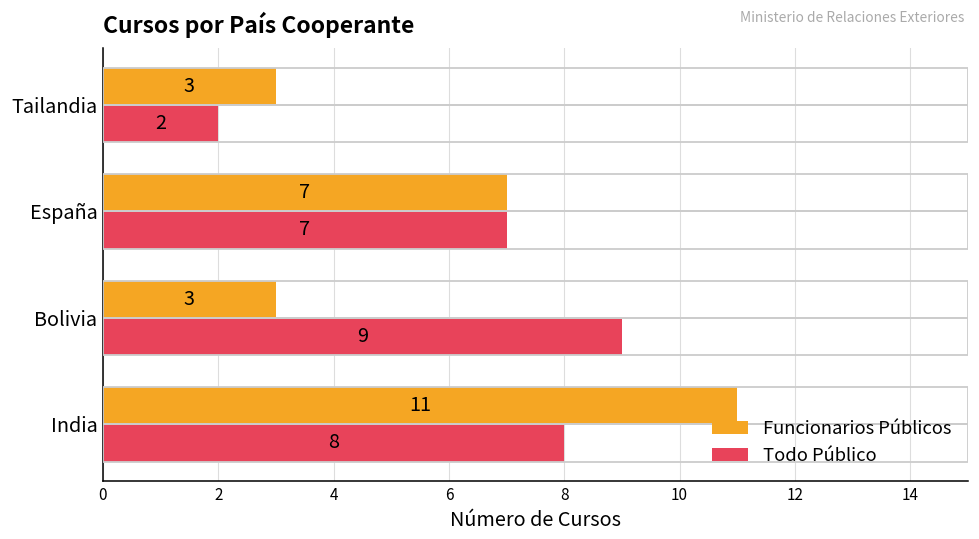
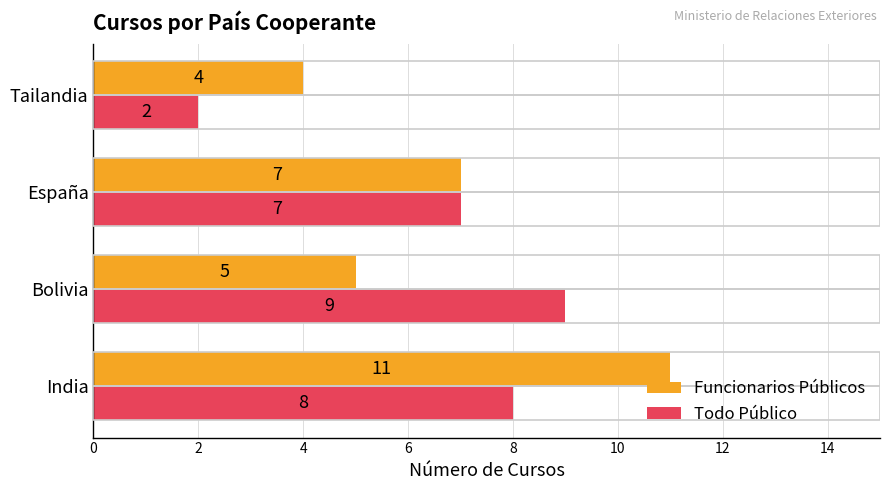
Funcionarios Públicos, Tailandia: 3 -> 4
Funcionarios Públicos, Bolivia: 3 -> 5
